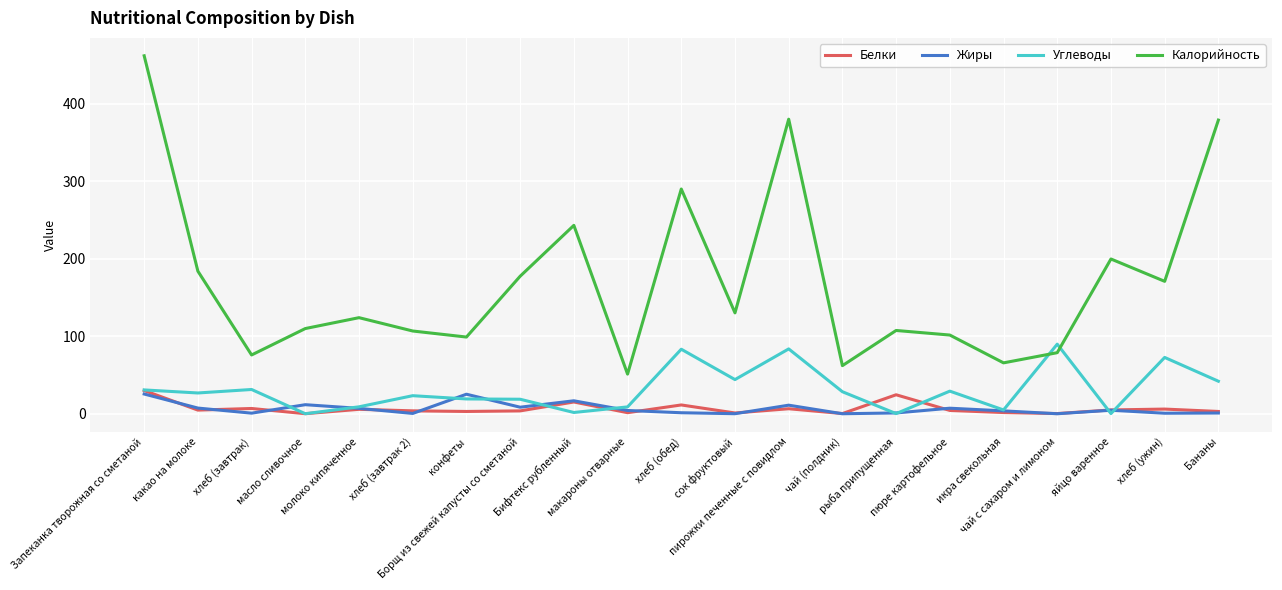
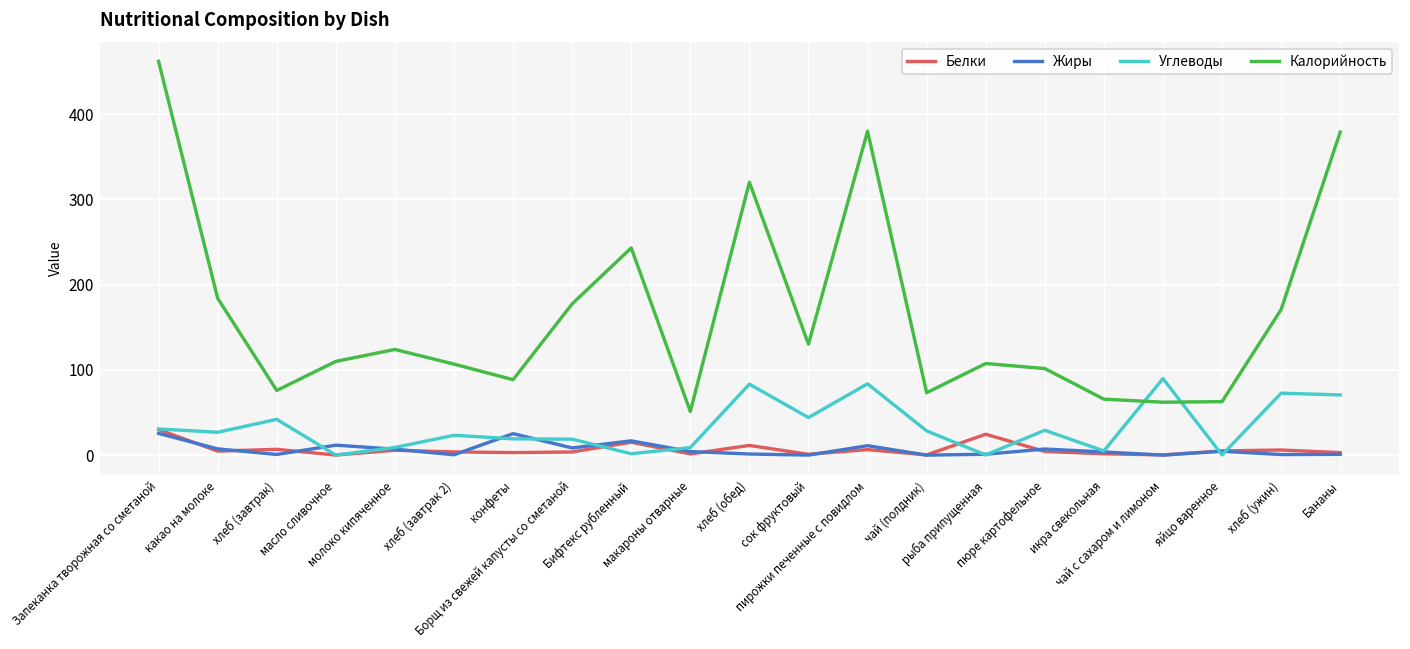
Углеводы, хлеб (завтрак): 30 -> 40
Калорийность, конфеты: 100 -> 90
Калорийность, хлеб (обед): 290 -> 320
Калорийность, чай (полдник): 60 -> 70
Калорийность, чай с сахаром и лимоном: 80 -> 60
Калорийность, яйцо варенное: 200 -> 60
Углеводы, Бананы: 40 -> 70
